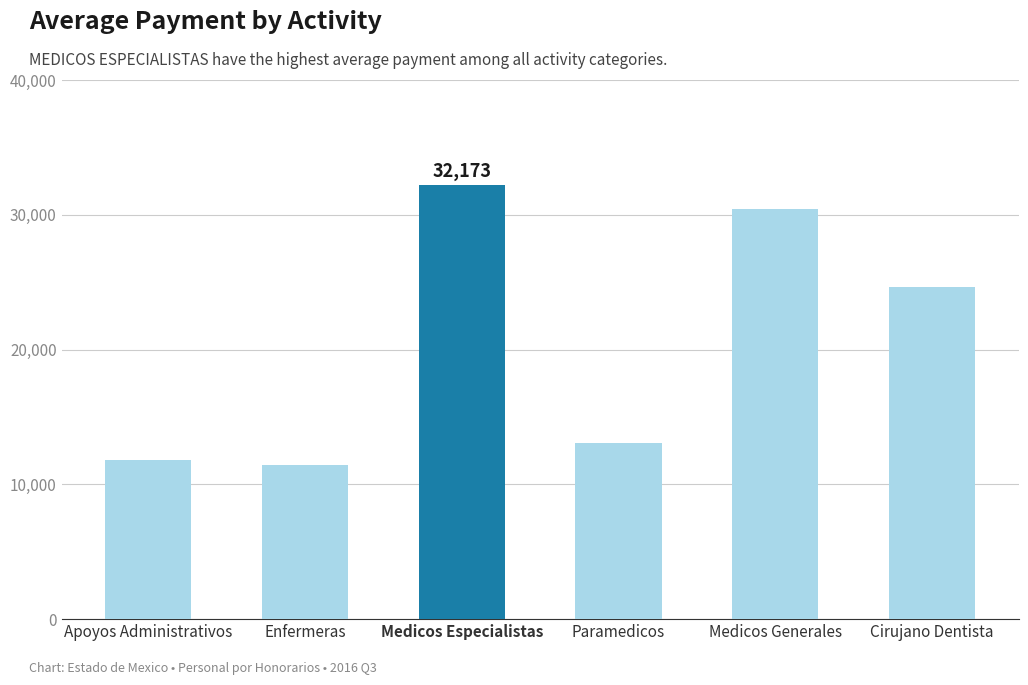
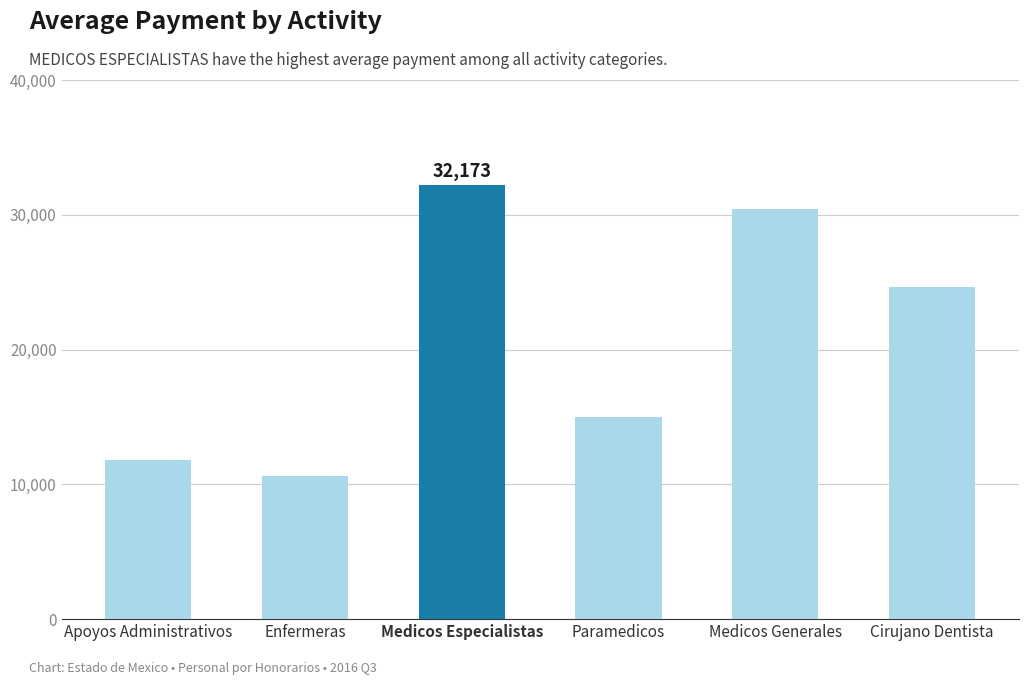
Enfermeras: 11,500 -> 10,600
Paramedicos: 13,000 -> 15,000
